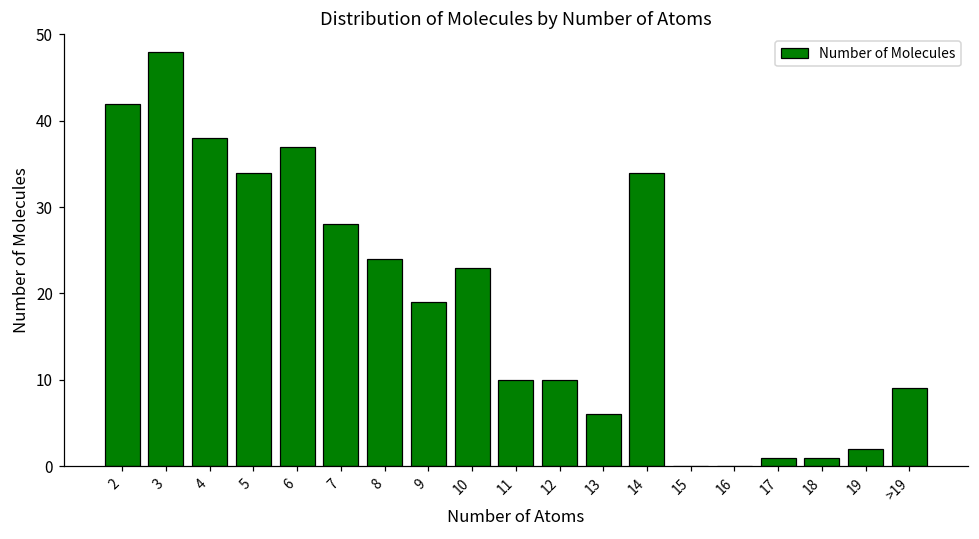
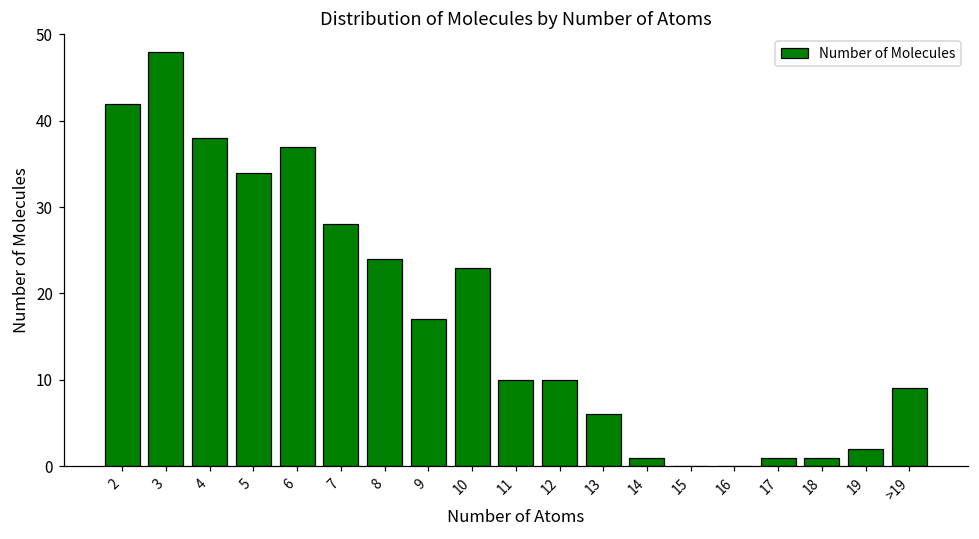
9: 19 -> 17
14: 34 -> 1
